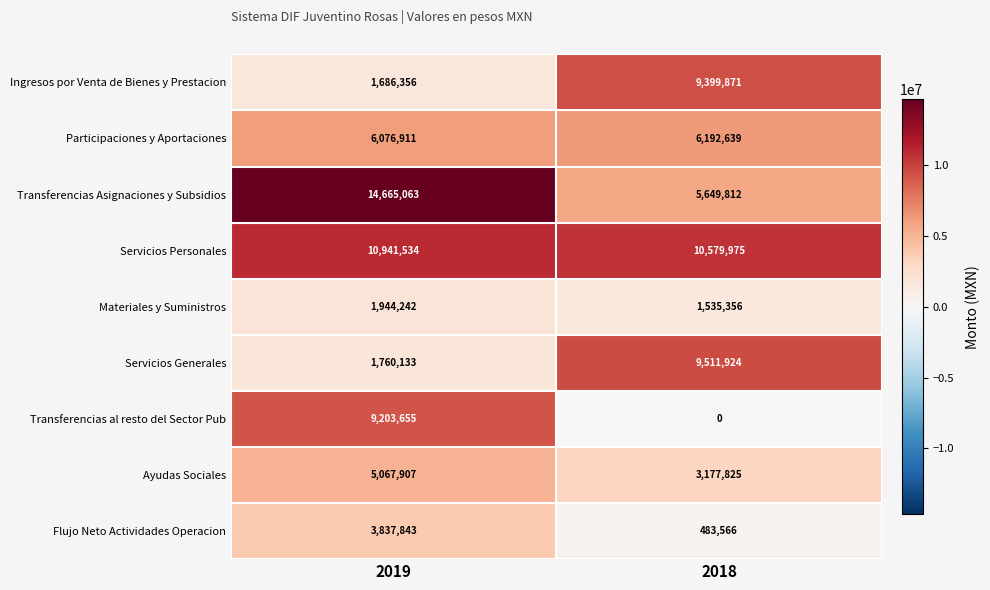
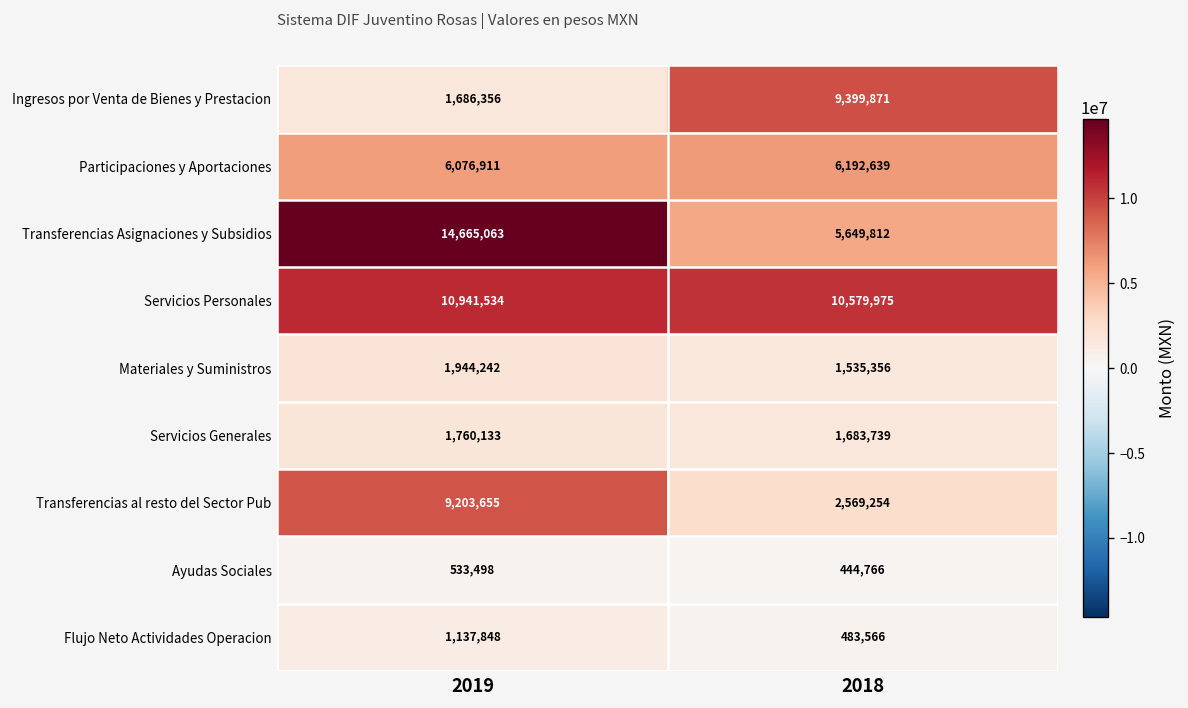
Servicios Generales, 2018: 9,511,924 -> 1,683,739
Transferencias al resto del Sector Pub, 2018: 0 -> 2,569,254
Ayudas Sociales, 2019: 5,067,907 -> 533,498
Ayudas Sociales, 2018: 3,177,825 -> 444,766
Flujo Neto Actividades Operacion, 2019: 3,837,843 -> 1,137,848
